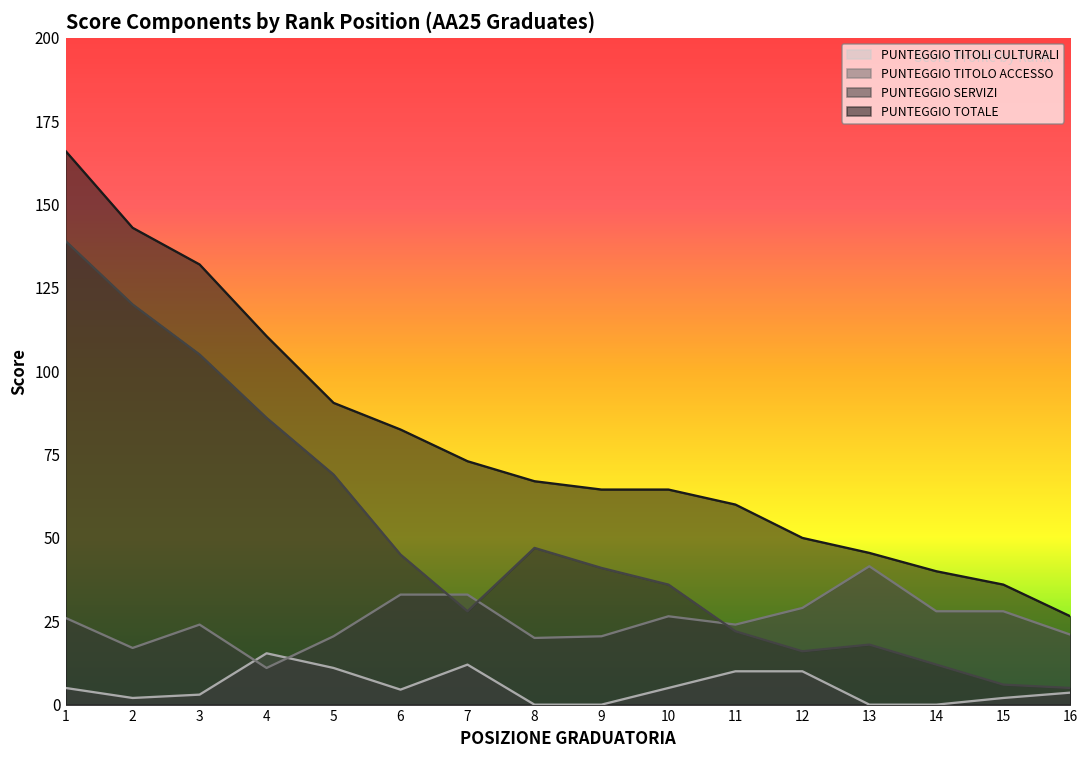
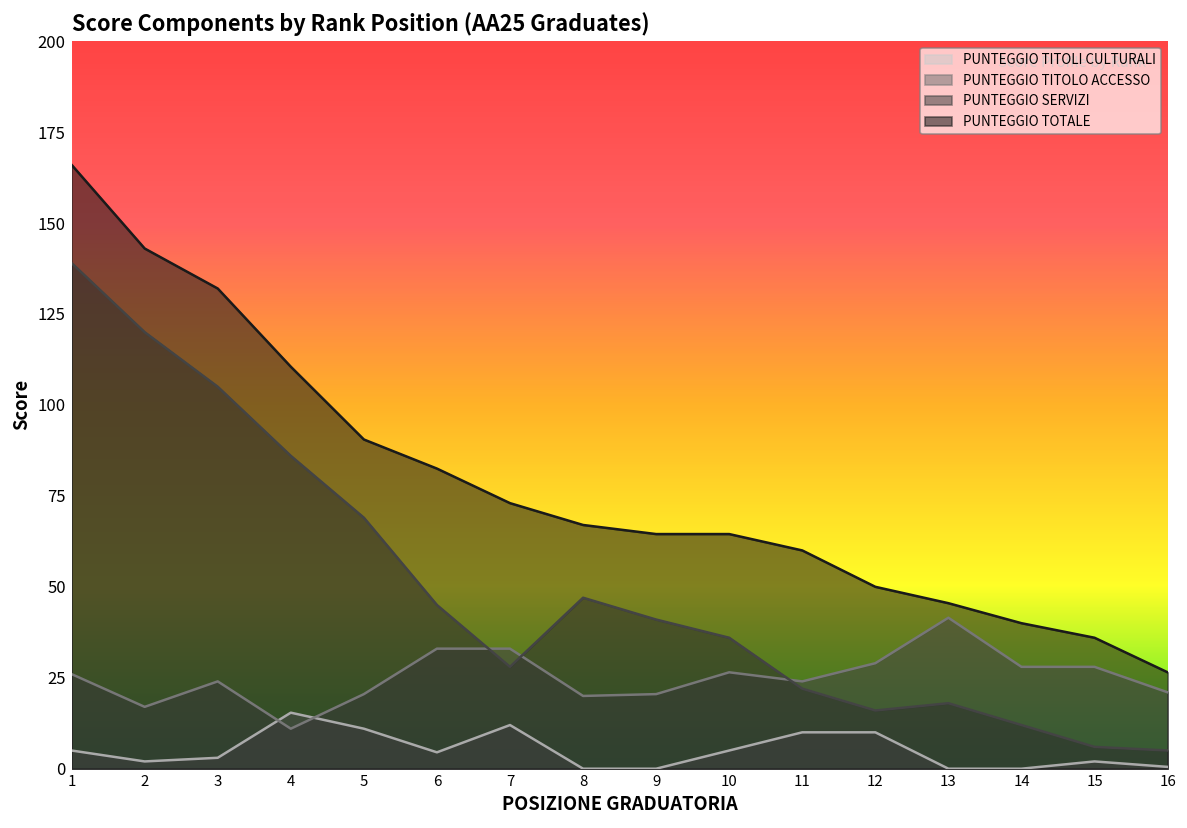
PUNTEGGIO TITOLI CULTURALI, 16: 4 -> 1
